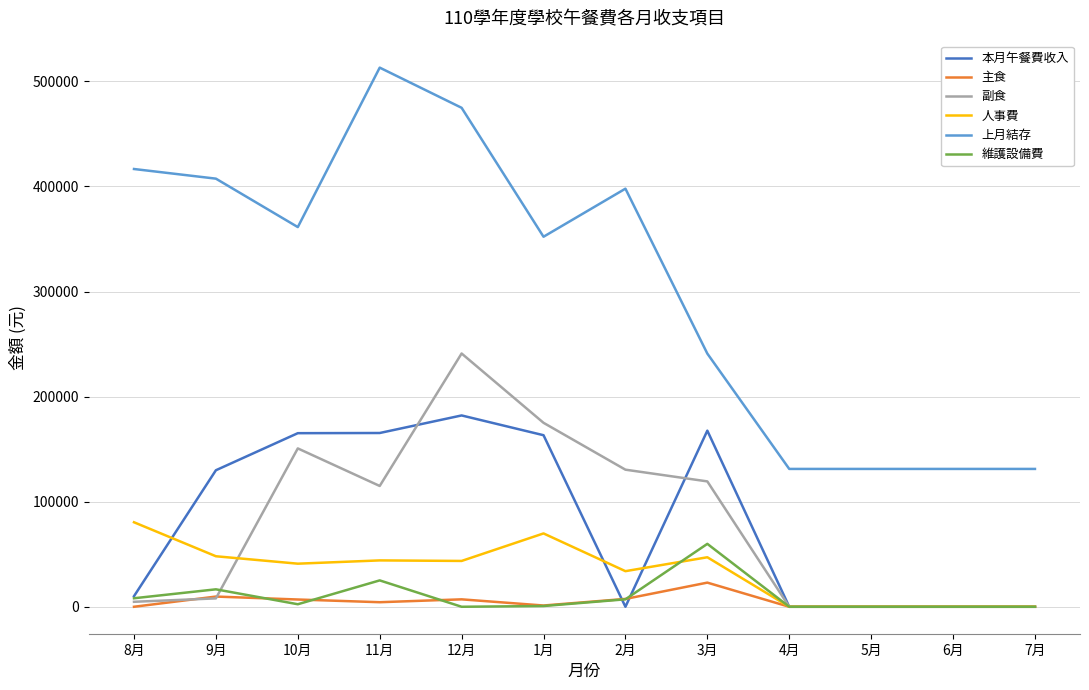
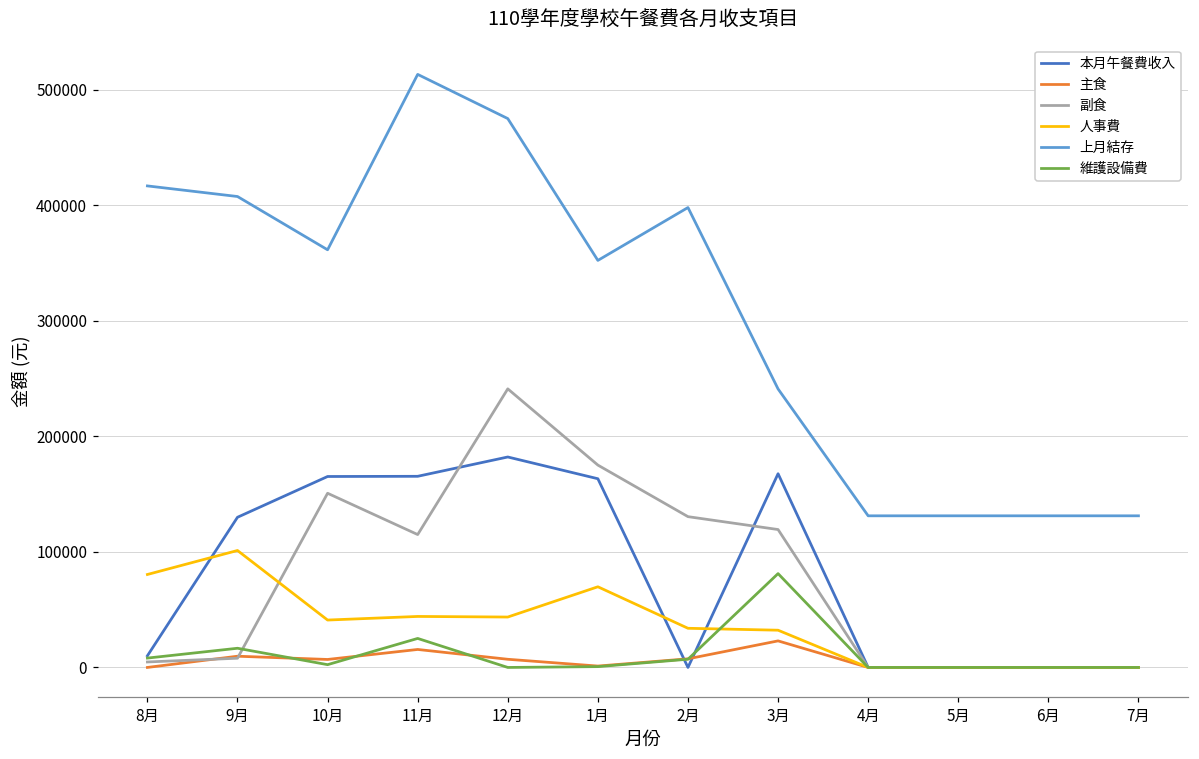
人事費, 9月: 48000 -> 101000
主食, 11月: 4000 -> 16000
人事費, 3月: 47000 -> 32000
維護設備費, 3月: 60000 -> 81000
